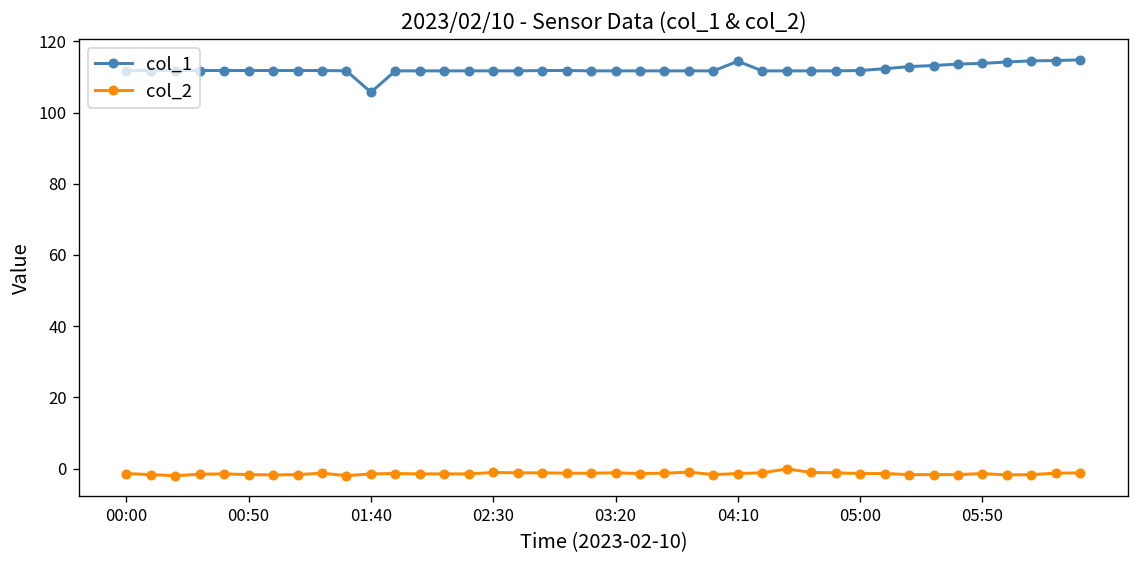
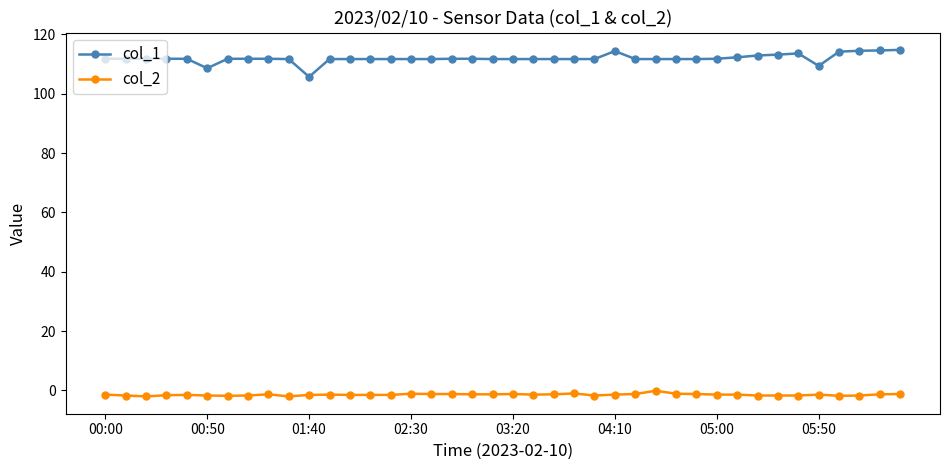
col_1, 00:50: 112 -> 109
col_1, 05:50: 114 -> 109
